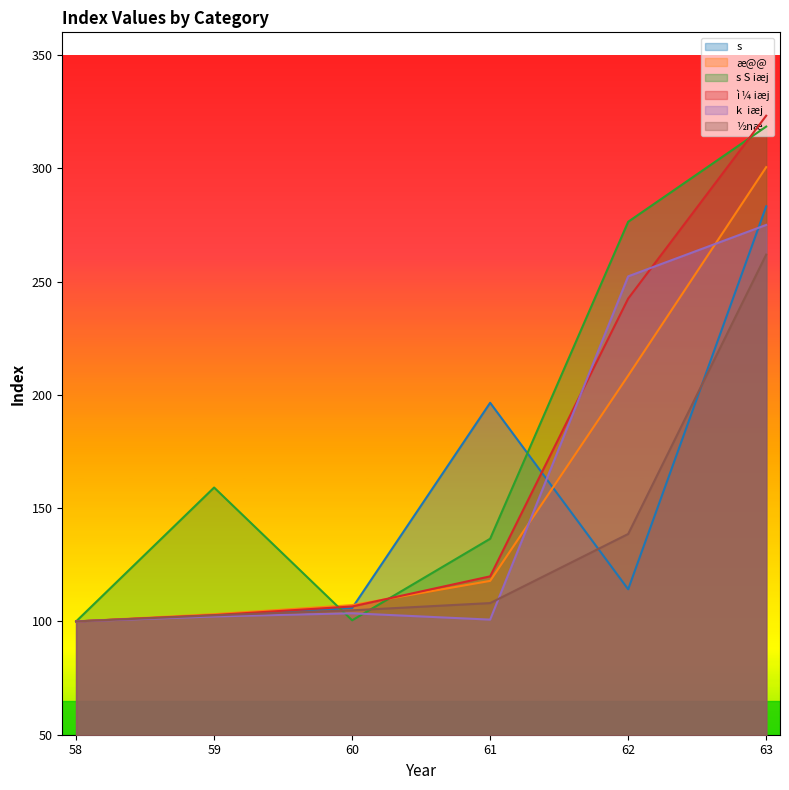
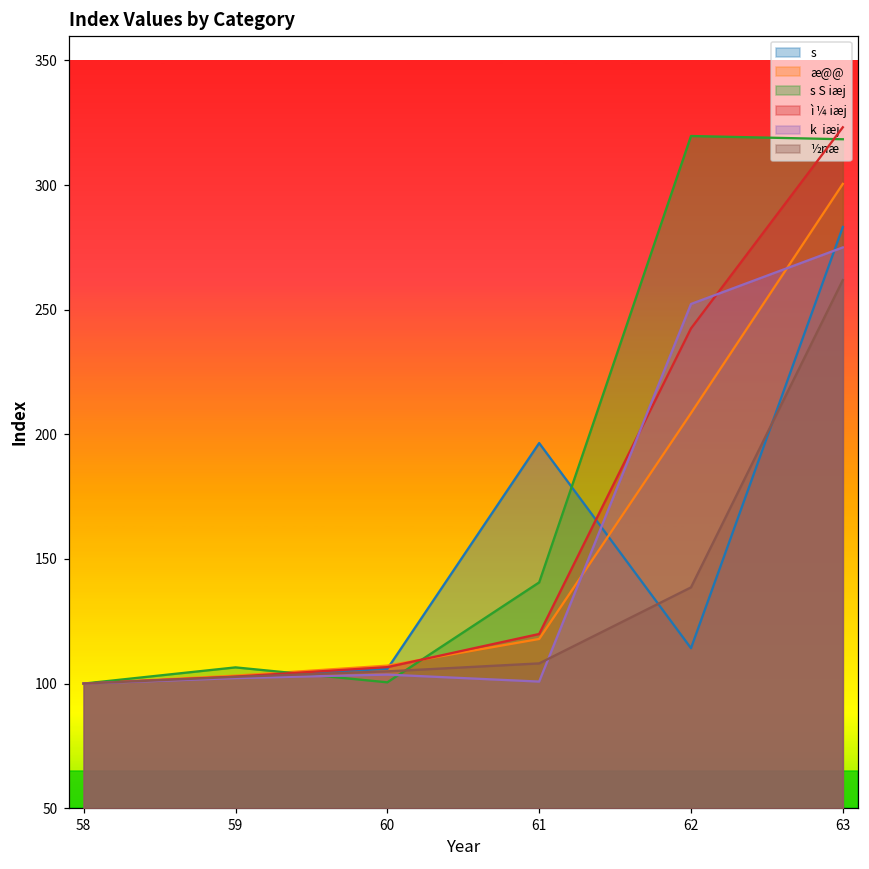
s S iæj, 59: 159 -> 107
s S iæj, 61: 137 -> 141
s S iæj, 62: 276 -> 320
